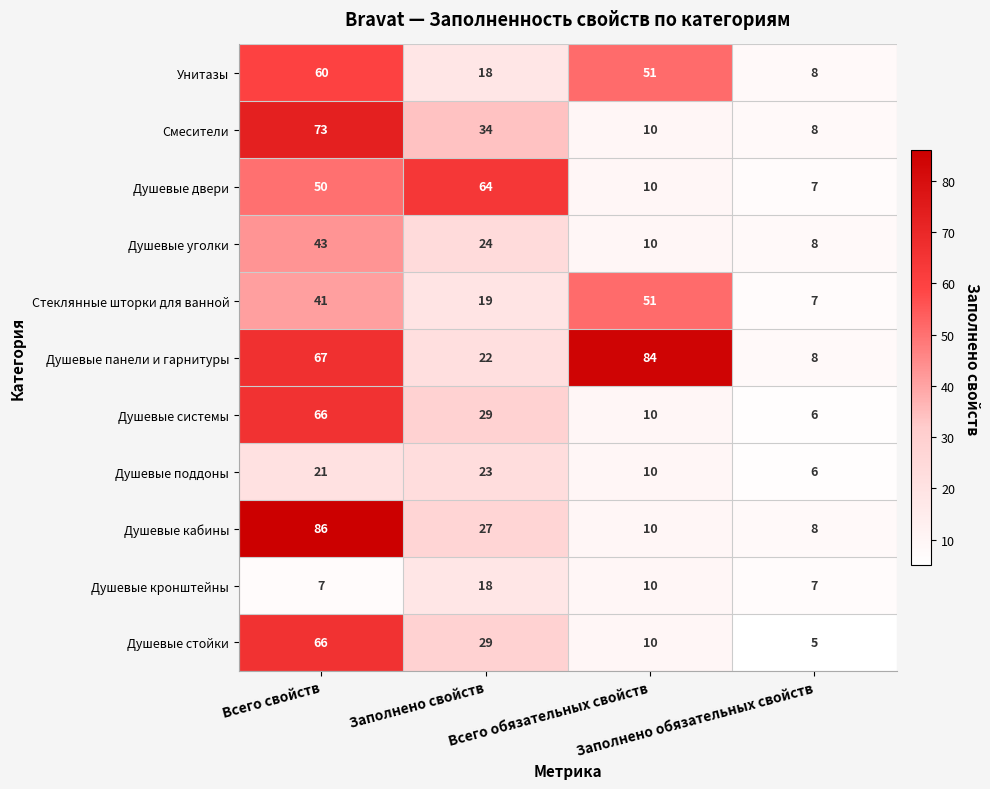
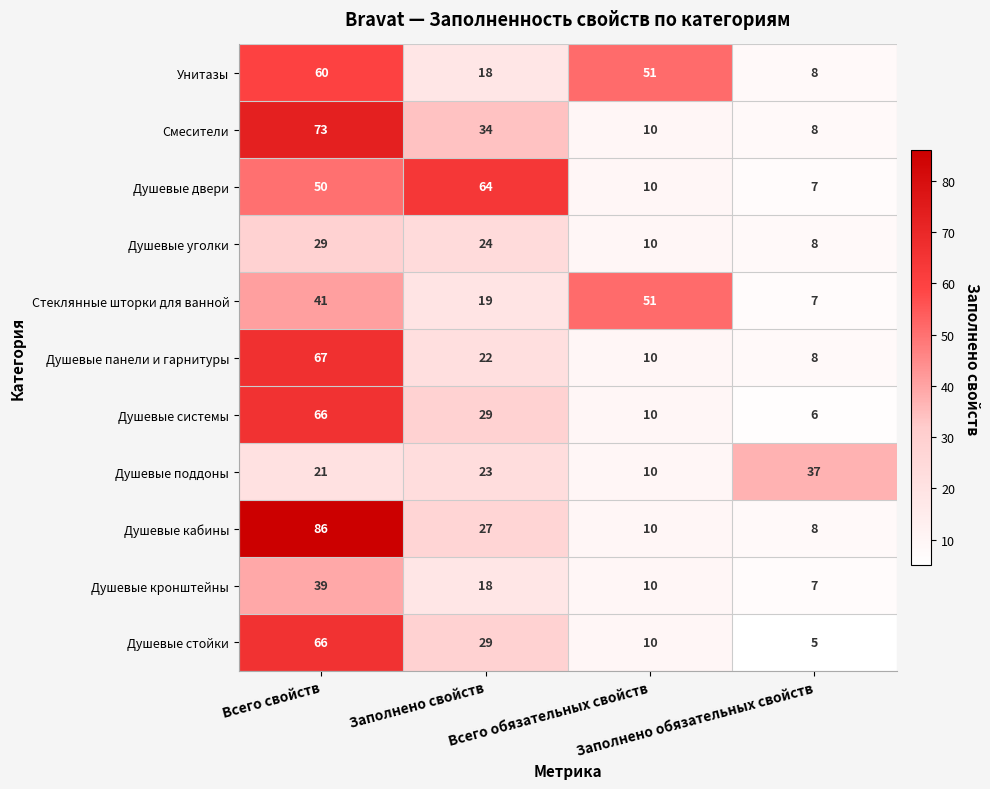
Душевые уголки, Всего свойств: 43 -> 29
Душевые панели и гарнитуры, Всего обязательных свойств: 84 -> 10
Душевые поддоны, Заполнено обязательных свойств: 6 -> 37
Душевые кронштейны, Всего свойств: 7 -> 39
